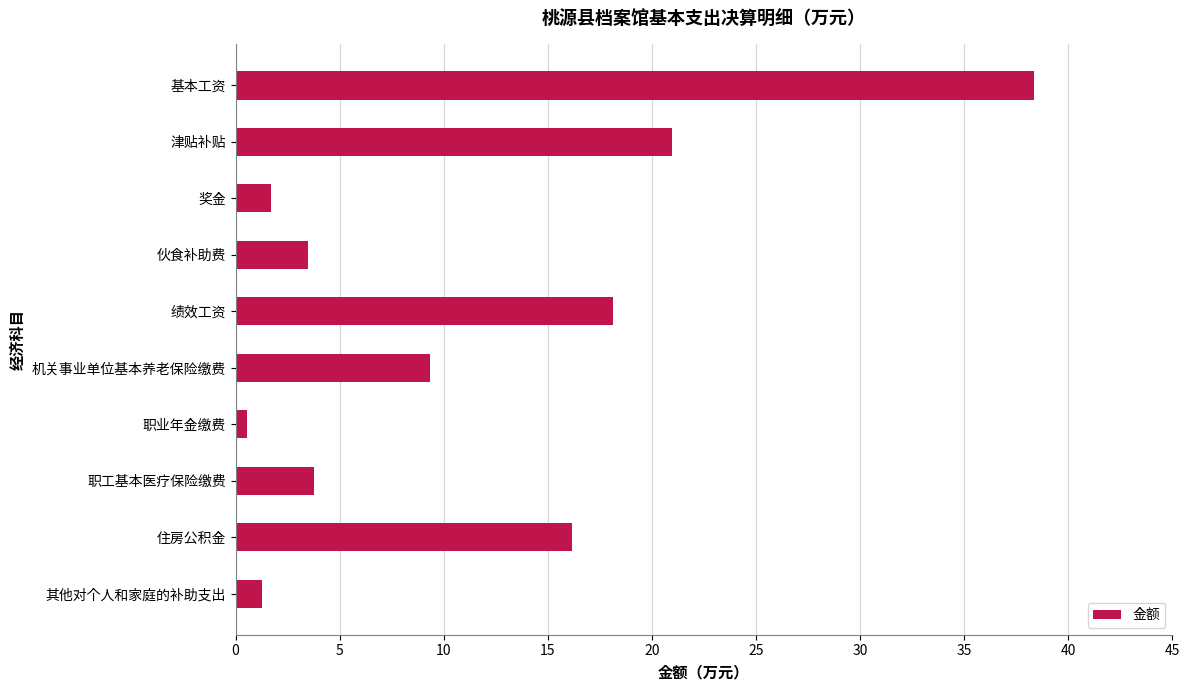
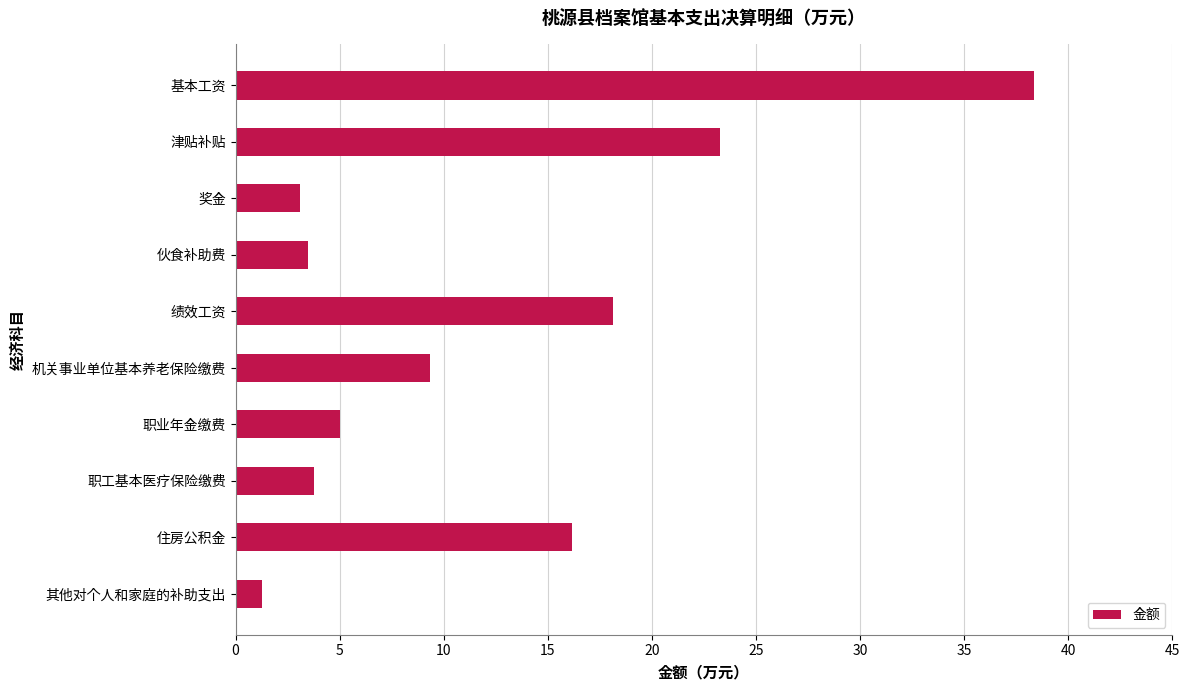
津贴补贴: 21.0 -> 23.3
奖金: 1.7 -> 3.1
职业年金缴费: 0.5 -> 5.0
